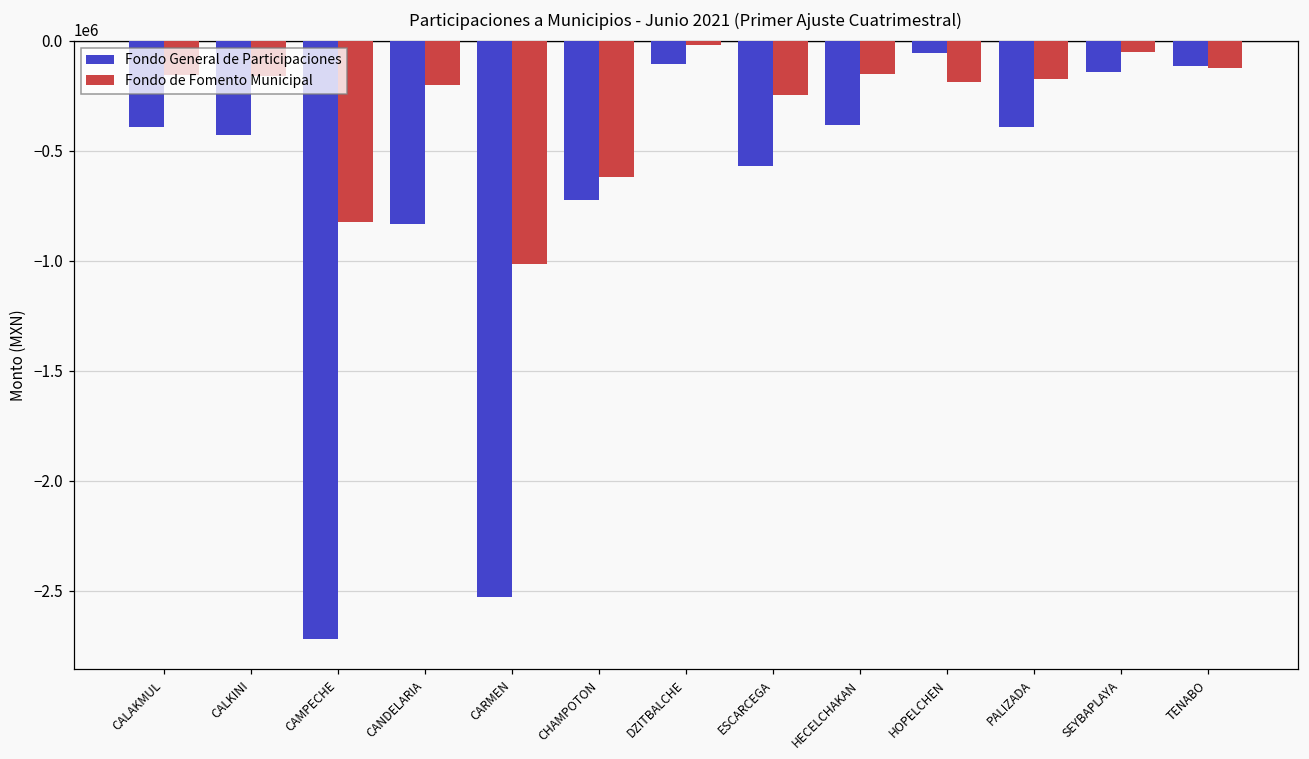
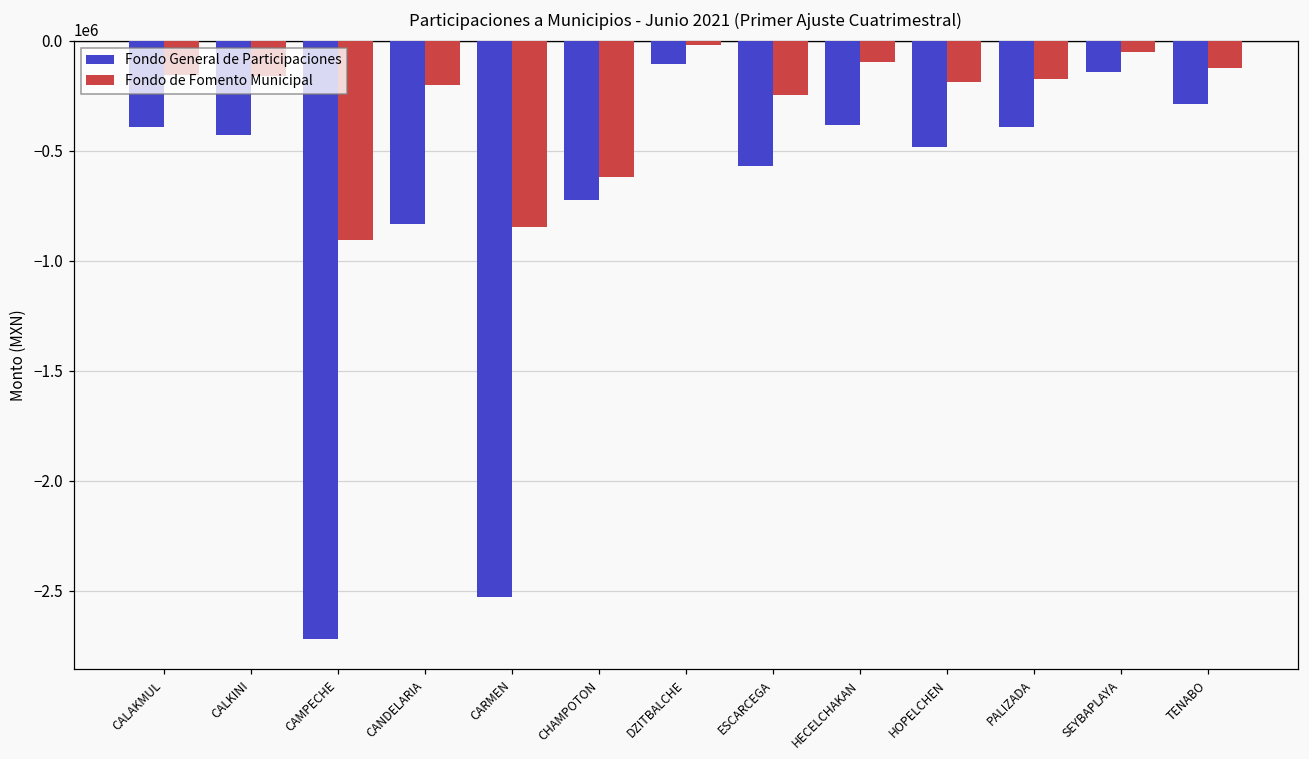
Fondo de Fomento Municipal, CAMPECHE: -820000 -> -910000
Fondo de Fomento Municipal, CARMEN: -1020000 -> -850000
Fondo de Fomento Municipal, HECELCHAKAN: -150000 -> -90000
Fondo General de Participaciones, HOPELCHEN: -50000 -> -480000
Fondo General de Participaciones, TENABO: -110000 -> -290000
